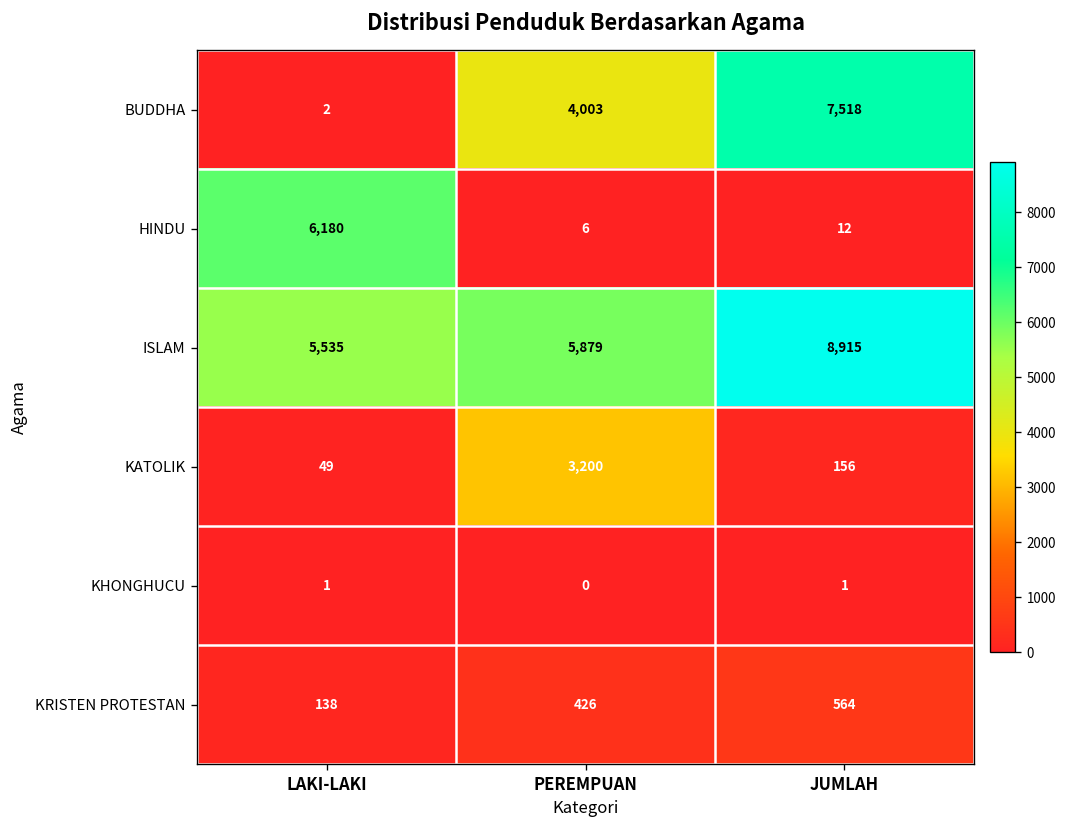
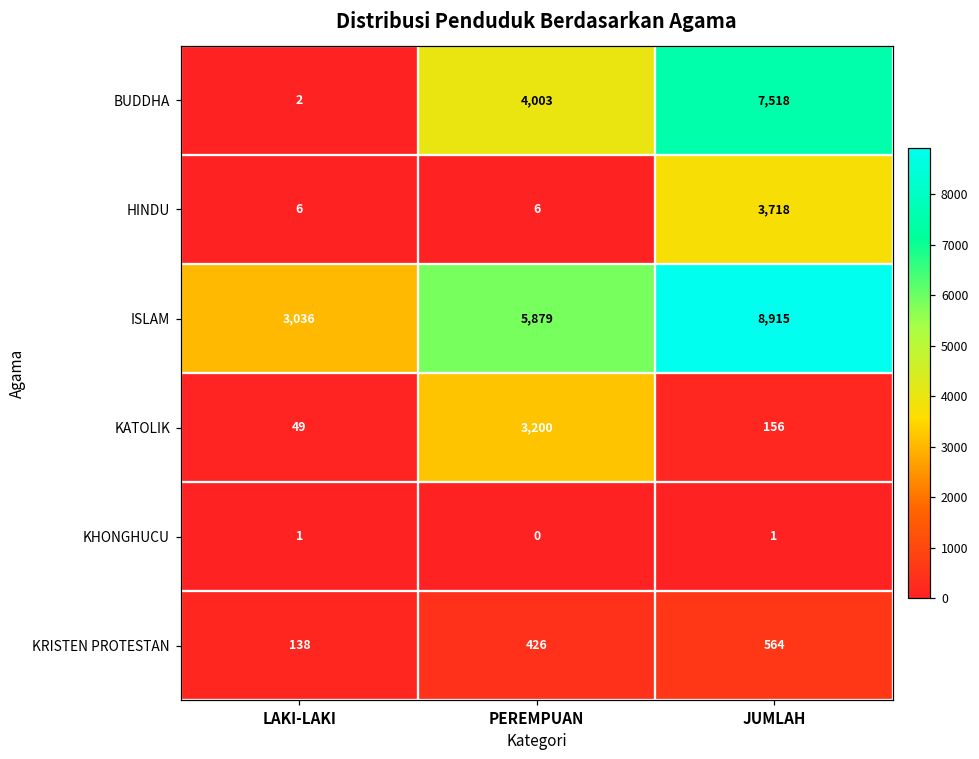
HINDU, LAKI-LAKI: 6,180 -> 6
HINDU, JUMLAH: 12 -> 3,718
ISLAM, LAKI-LAKI: 5,535 -> 3,036
